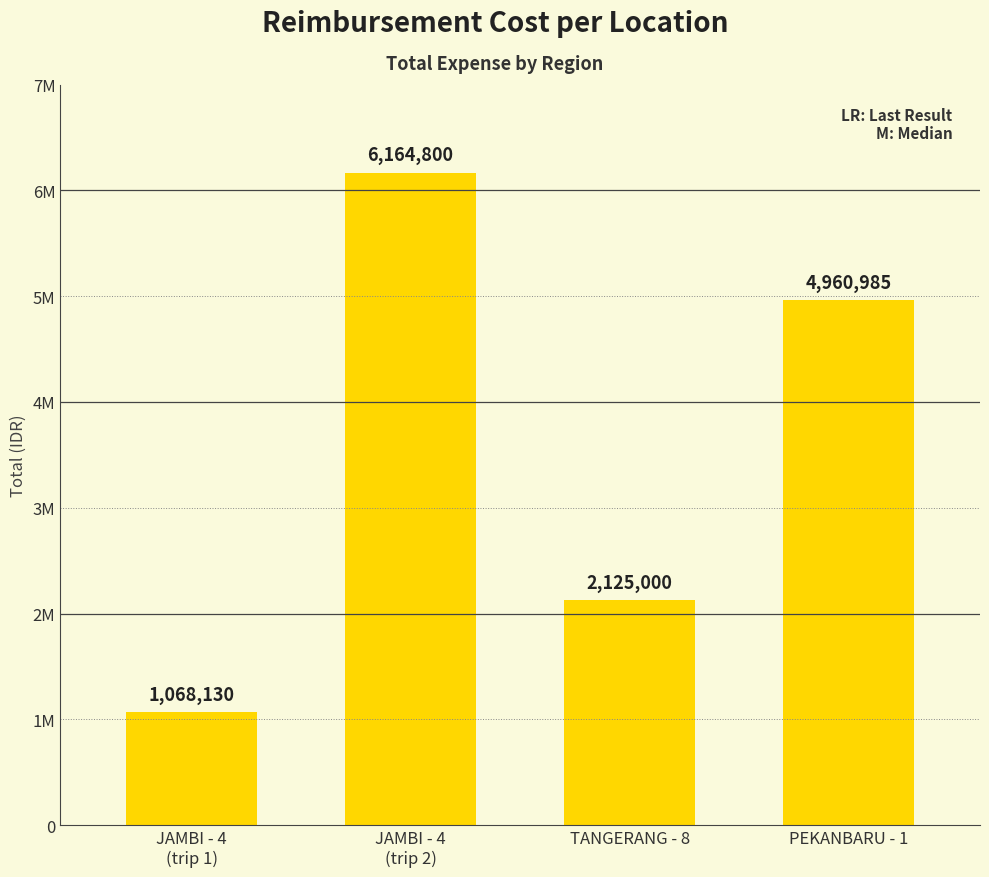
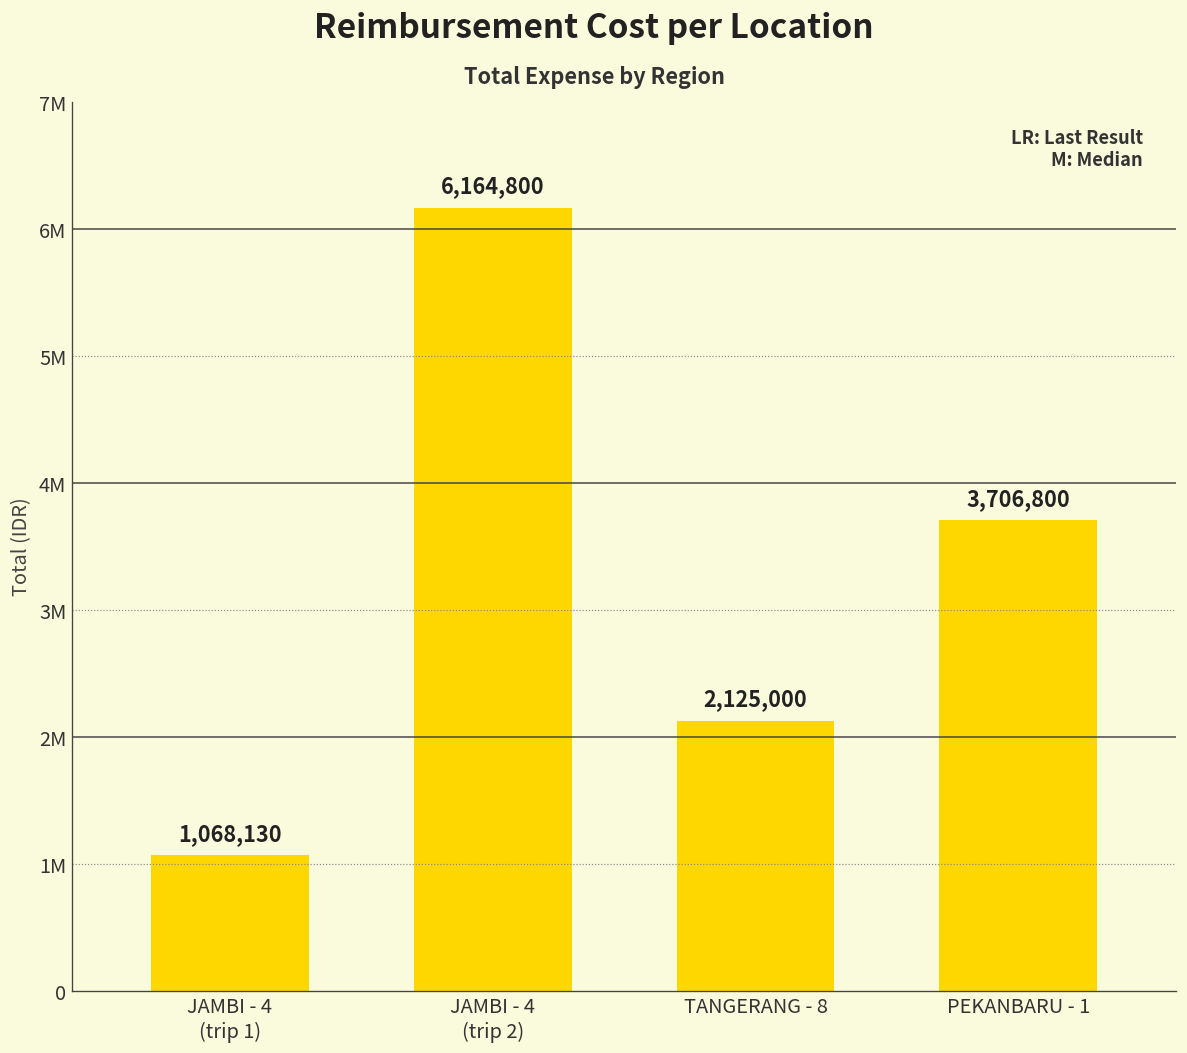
PEKANBARU - 1: 4,960,985 -> 3,706,800
